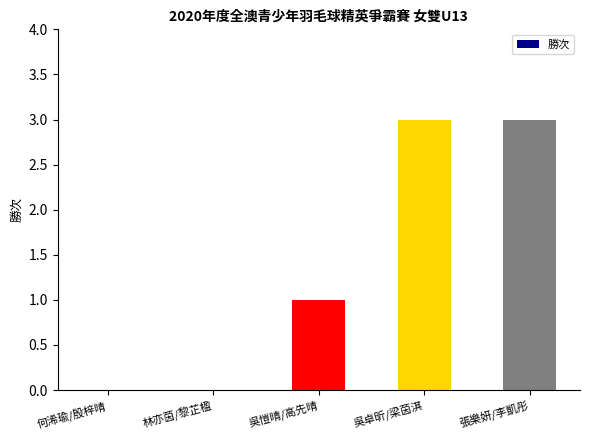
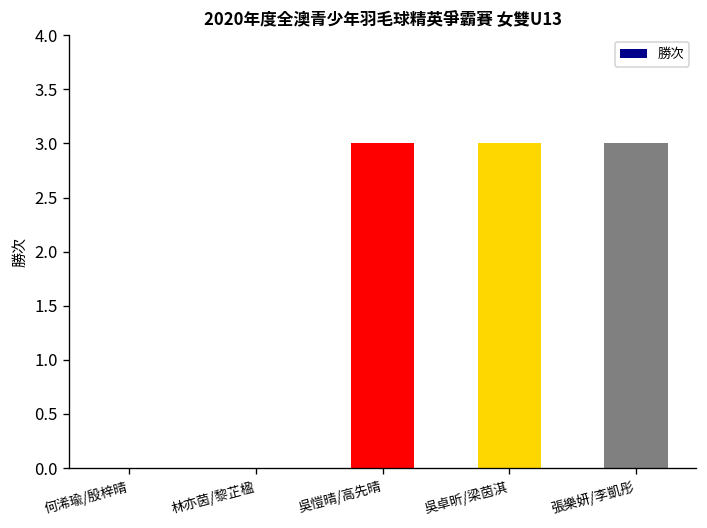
吳愷晴/高先晴: 1 -> 3
